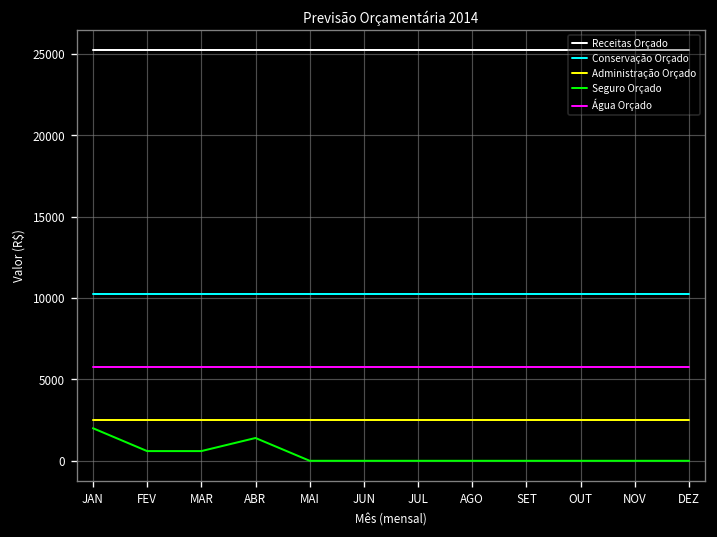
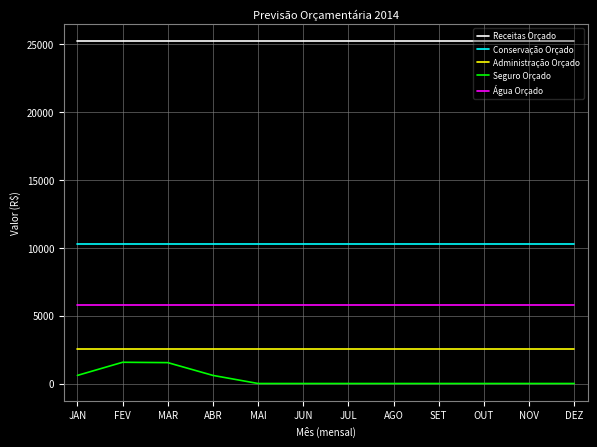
Seguro Orçado, JAN: 2000 -> 600
Seguro Orçado, FEV: 600 -> 1600
Seguro Orçado, MAR: 600 -> 1500
Seguro Orçado, ABR: 1400 -> 600
